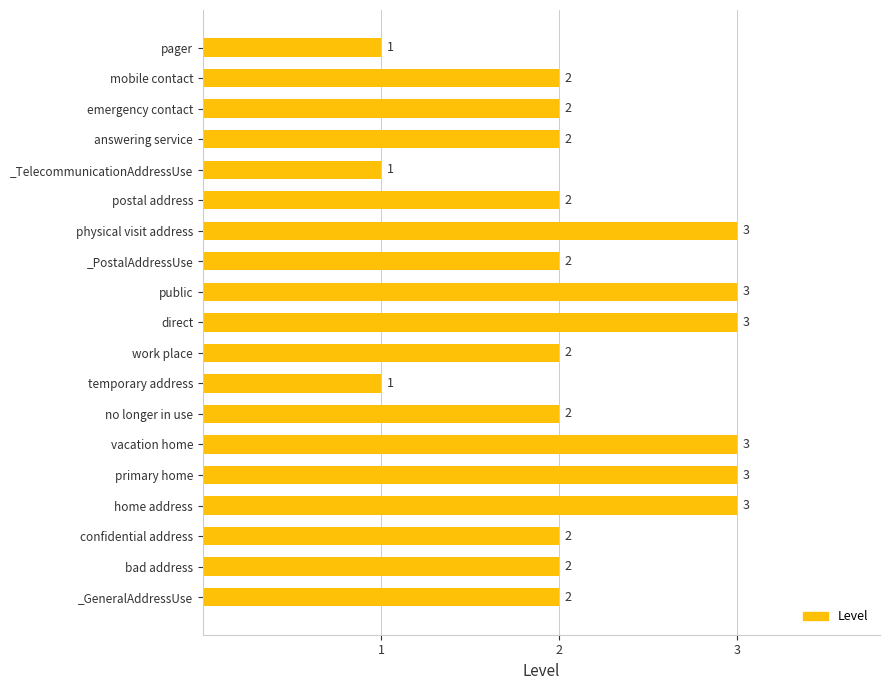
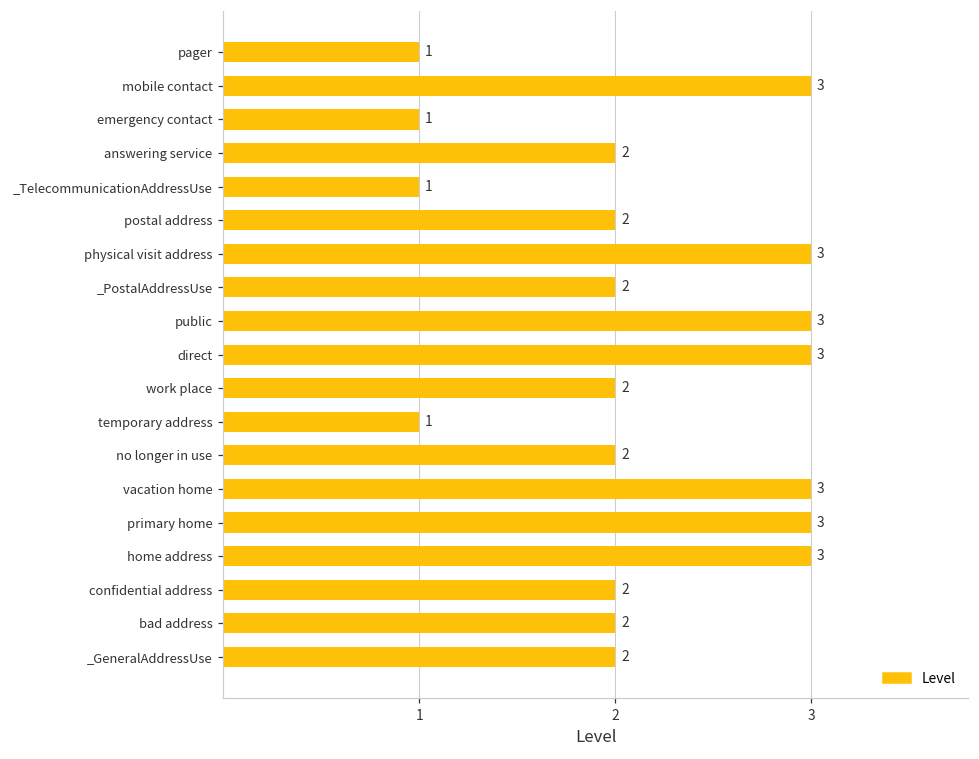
mobile contact: 2 -> 3
emergency contact: 2 -> 1
